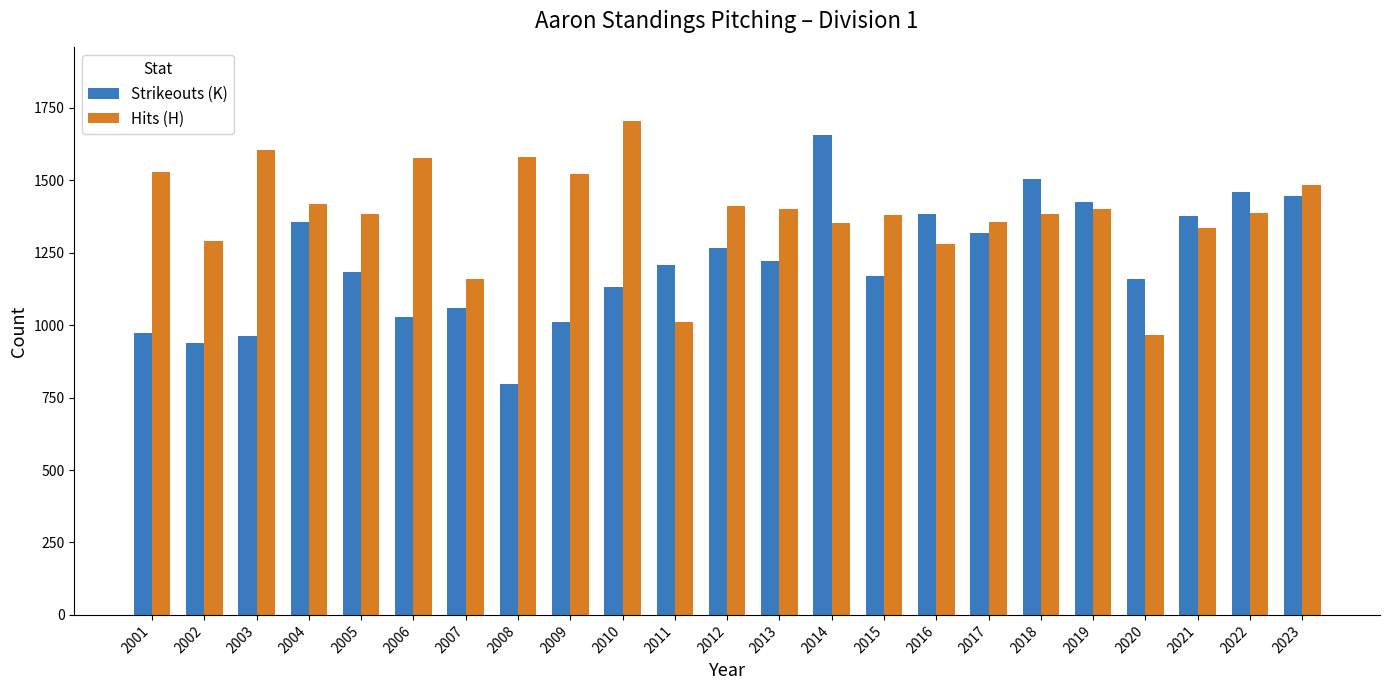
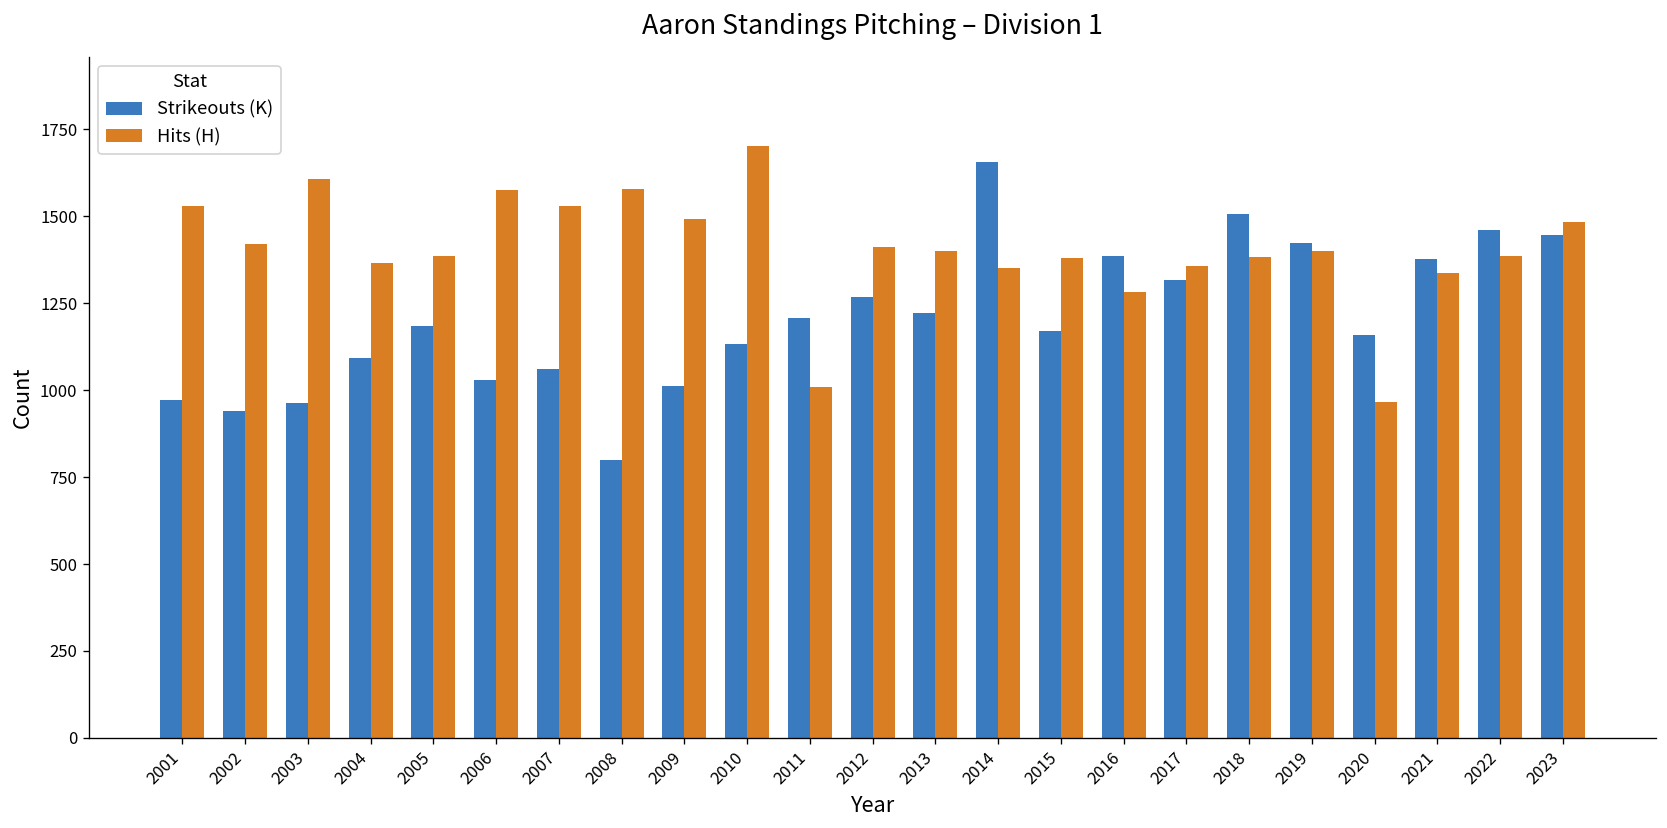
Hits (H), 2002: 1290 -> 1420
Strikeouts (K), 2004: 1360 -> 1090
Hits (H), 2004: 1420 -> 1370
Hits (H), 2007: 1160 -> 1530
Hits (H), 2009: 1520 -> 1490
